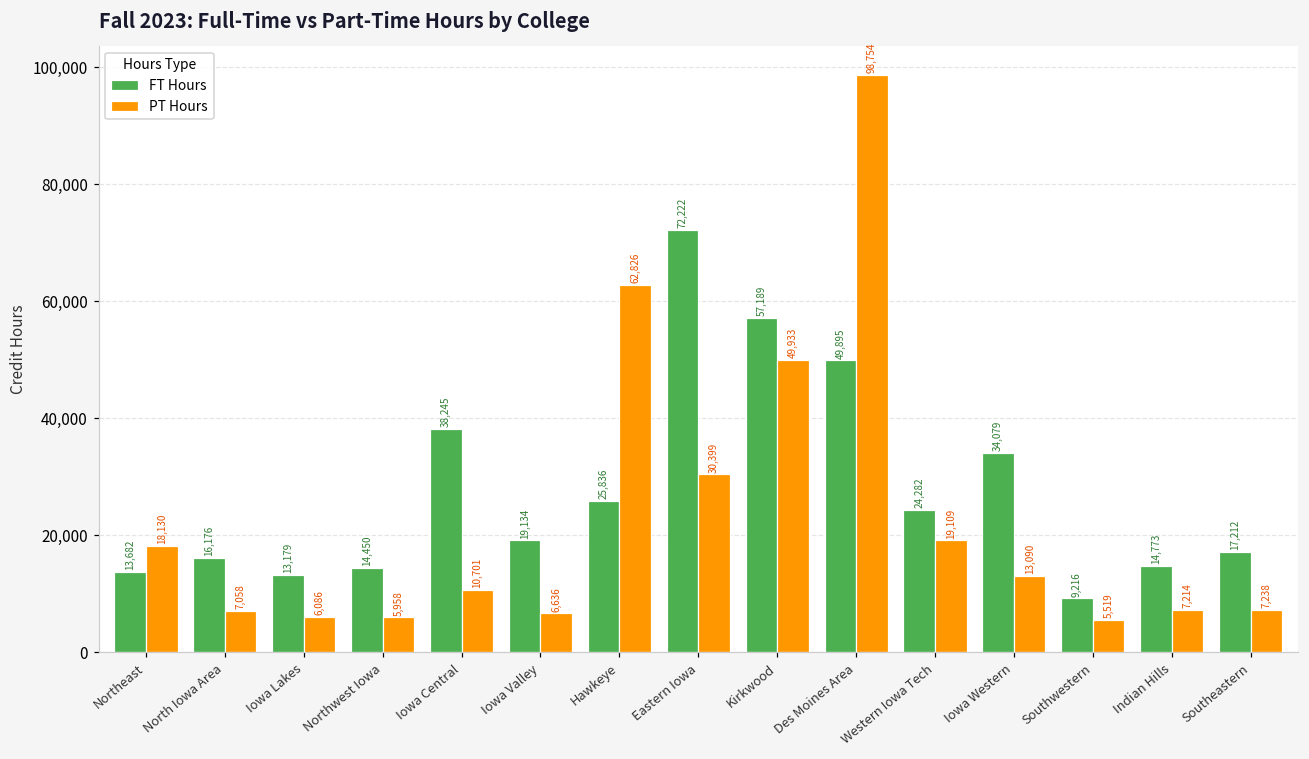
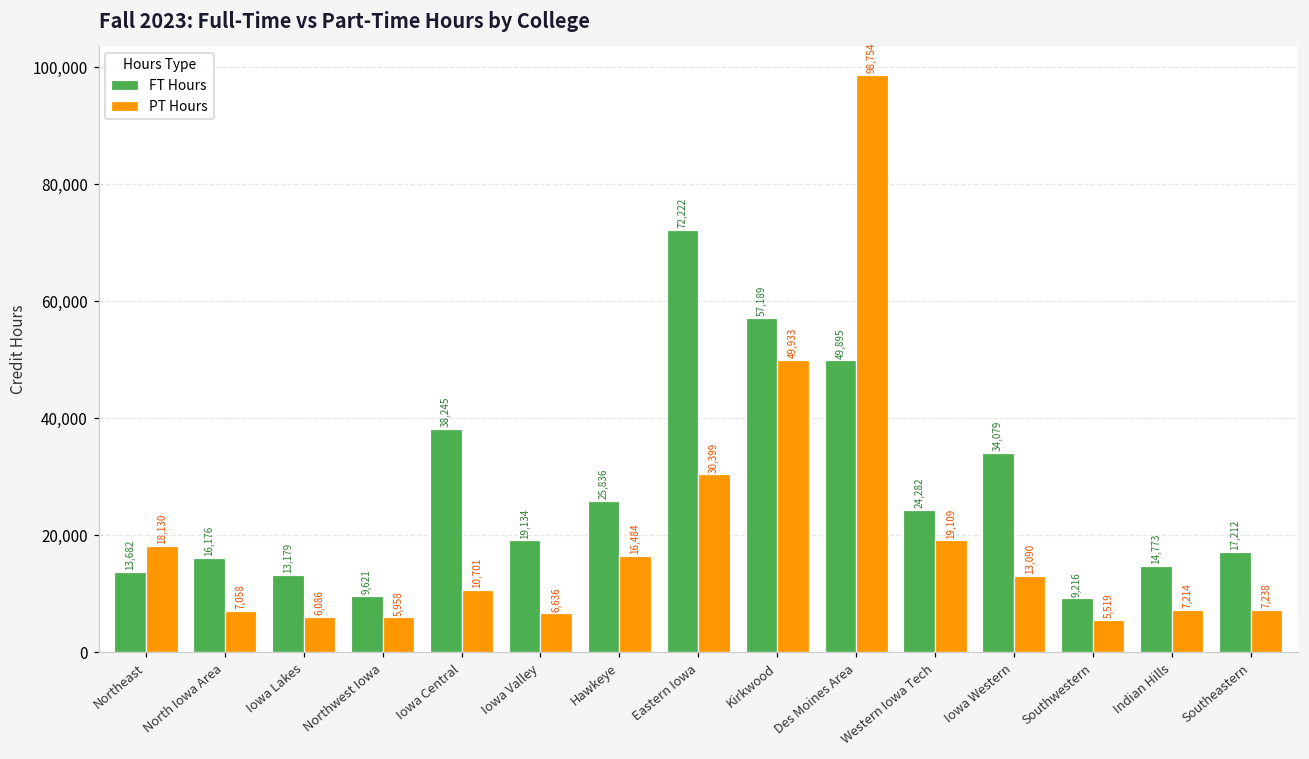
FT Hours, Northwest Iowa: 14,450 -> 9,621
PT Hours, Hawkeye: 62,826 -> 16,484
